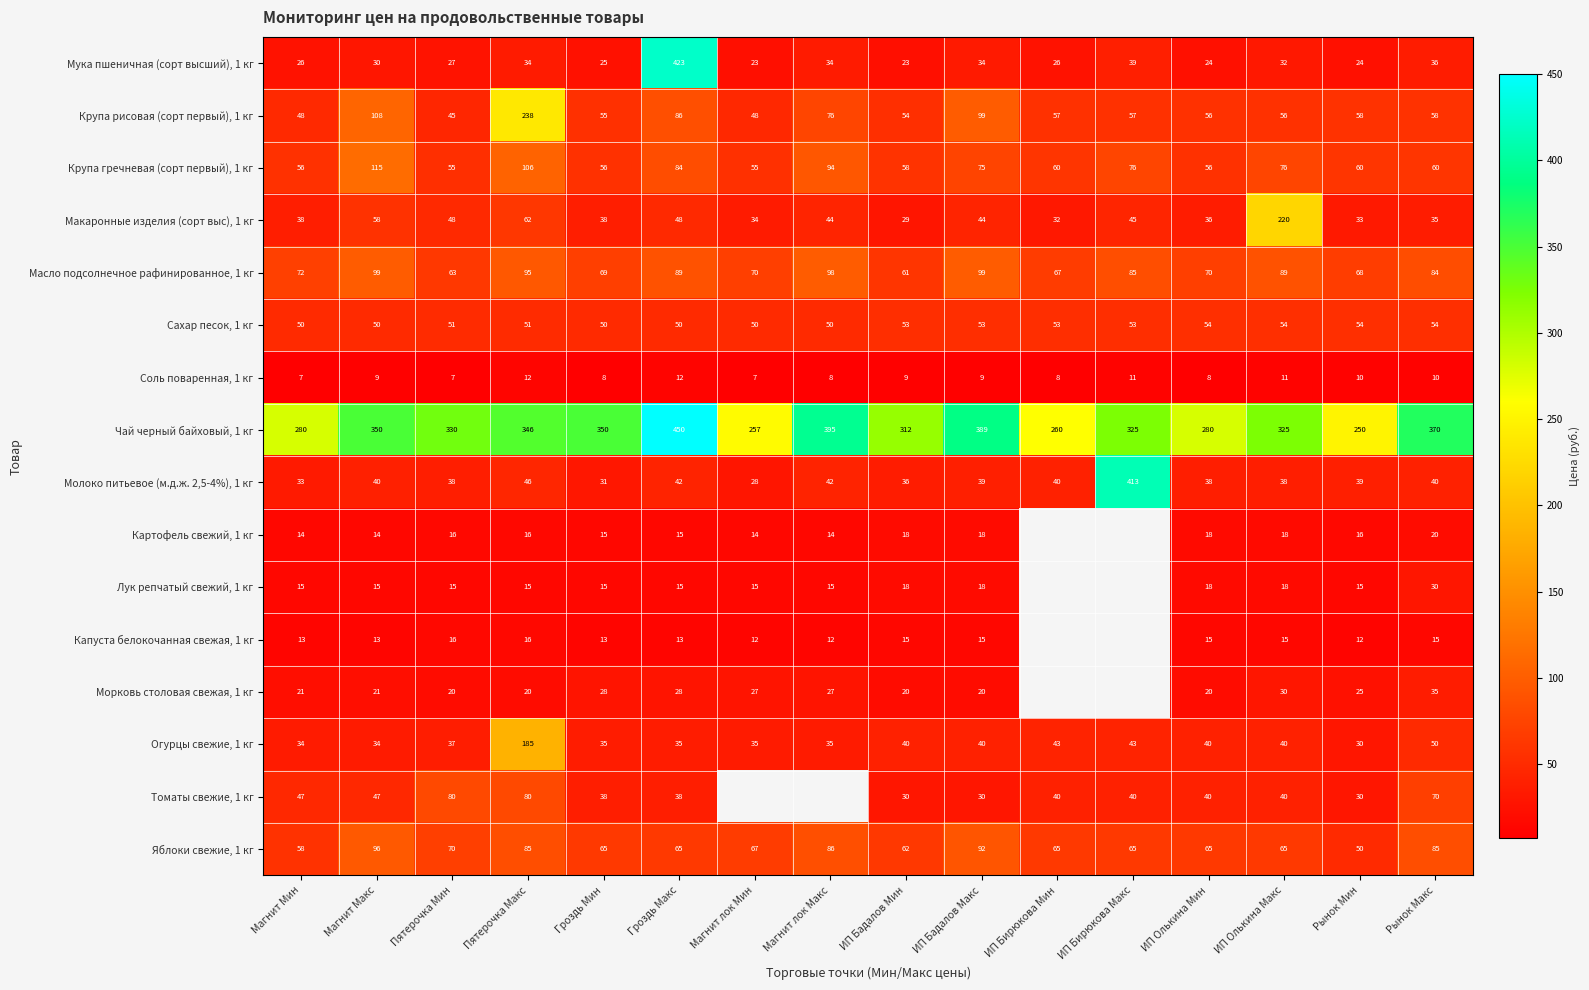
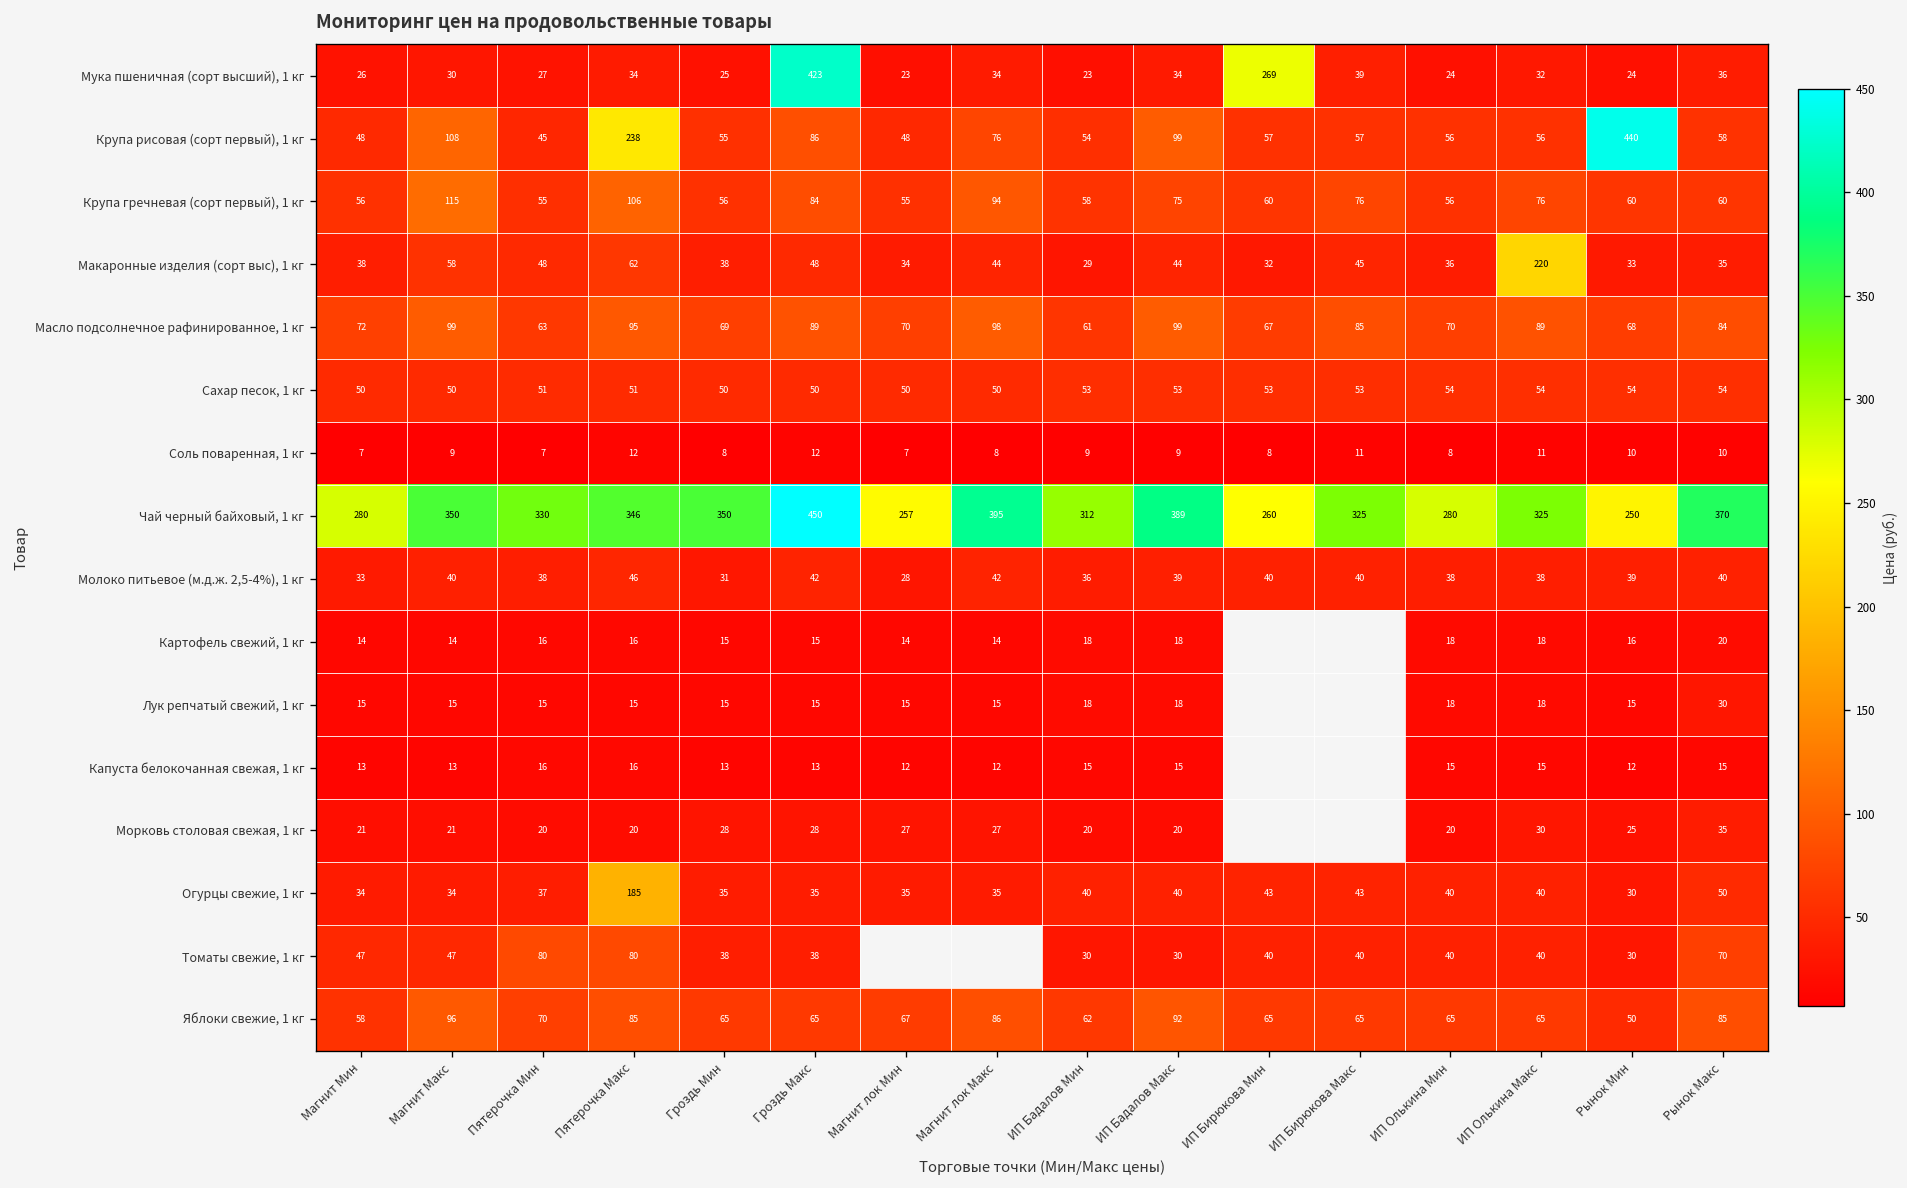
Мука пшеничная (сорт высший), 1 кг, ИП Бирюкова Мин: 26 -> 269
Крупа рисовая (сорт первый), 1 кг, Рынок Мин: 58 -> 440
Молоко питьевое (м.д.ж. 2,5-4%), 1 кг, ИП Бирюкова Макс: 413 -> 40
